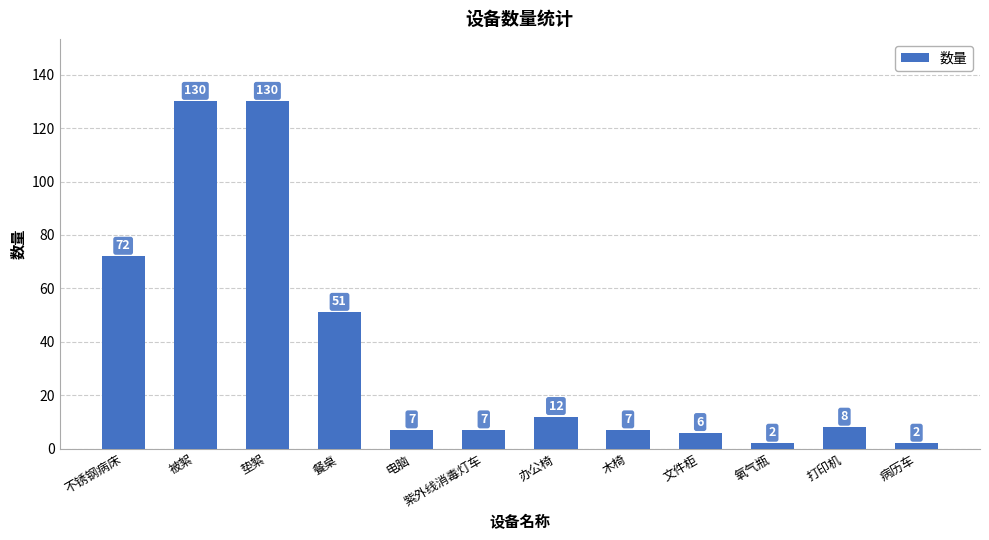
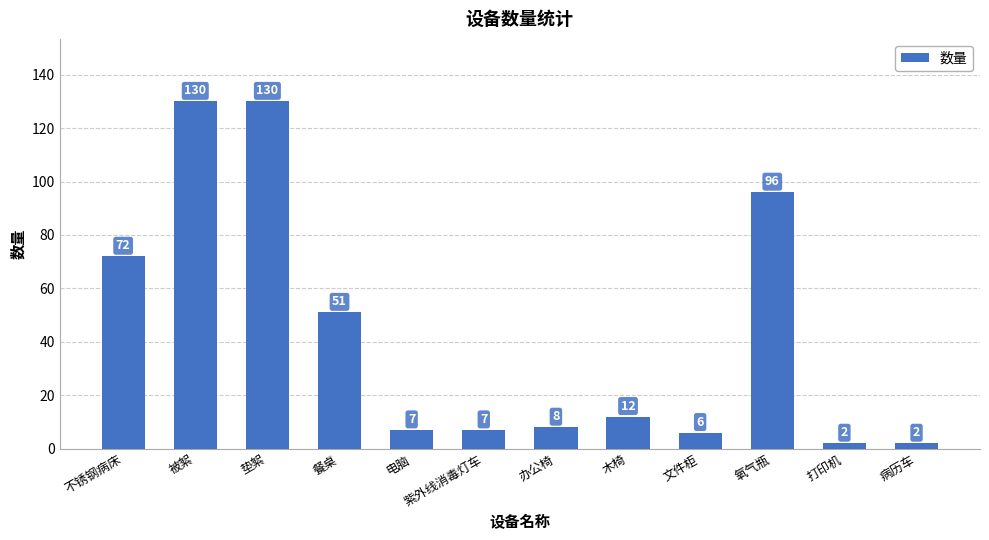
办公椅: 12 -> 8
木椅: 7 -> 12
氧气瓶: 2 -> 96
打印机: 8 -> 2
